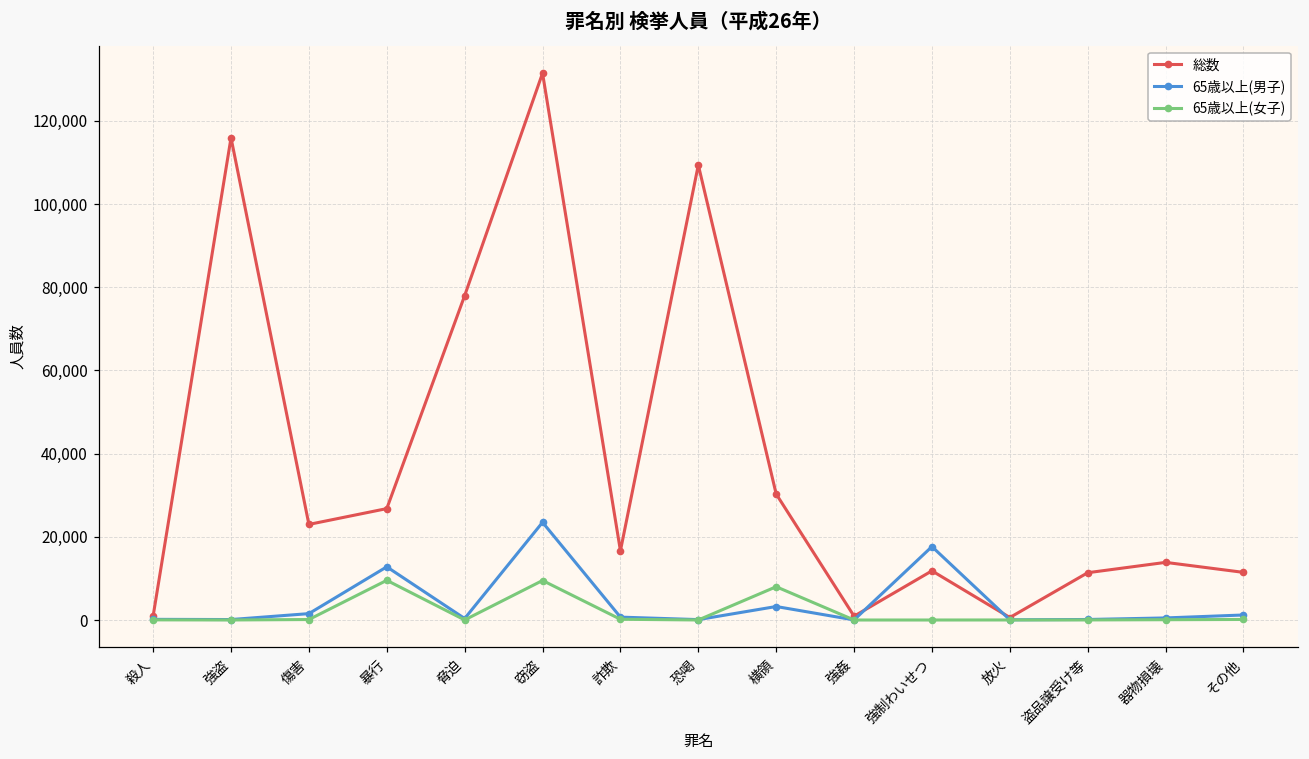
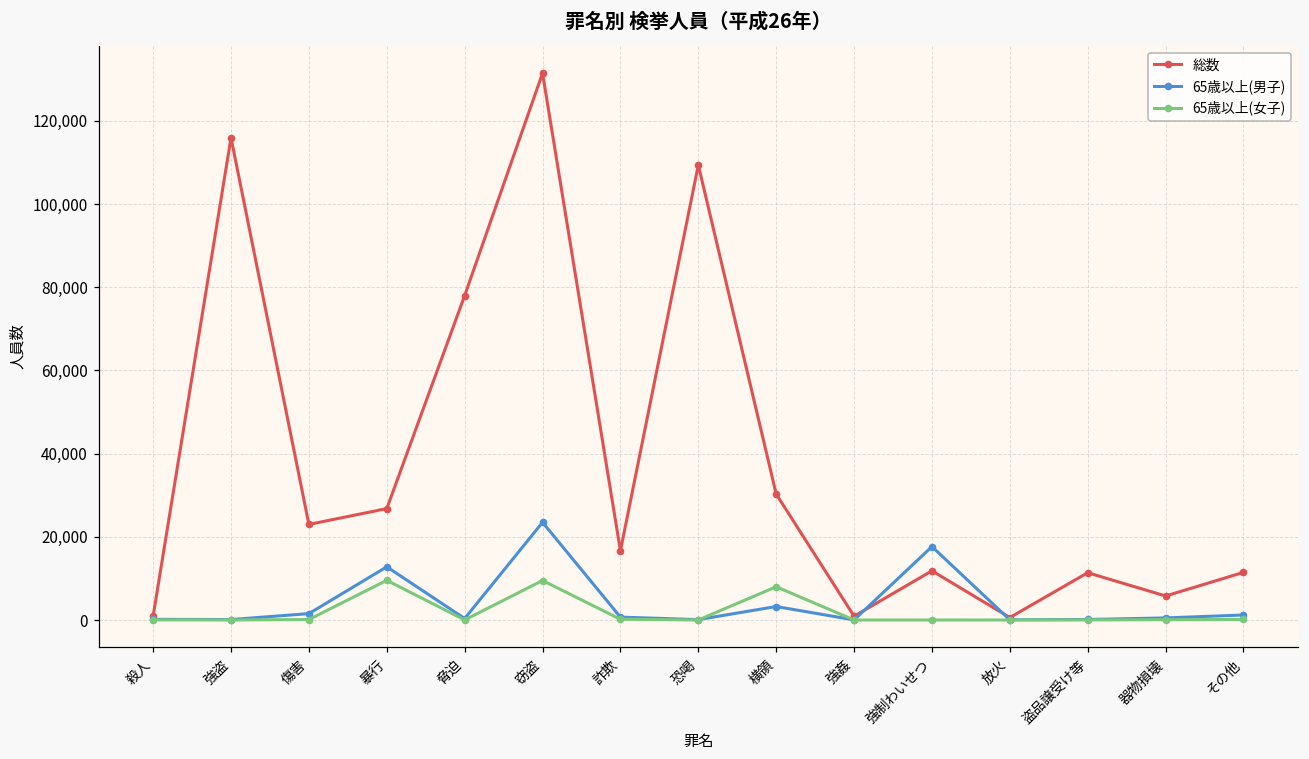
総数, 器物損壊: 14,000 -> 6,000
